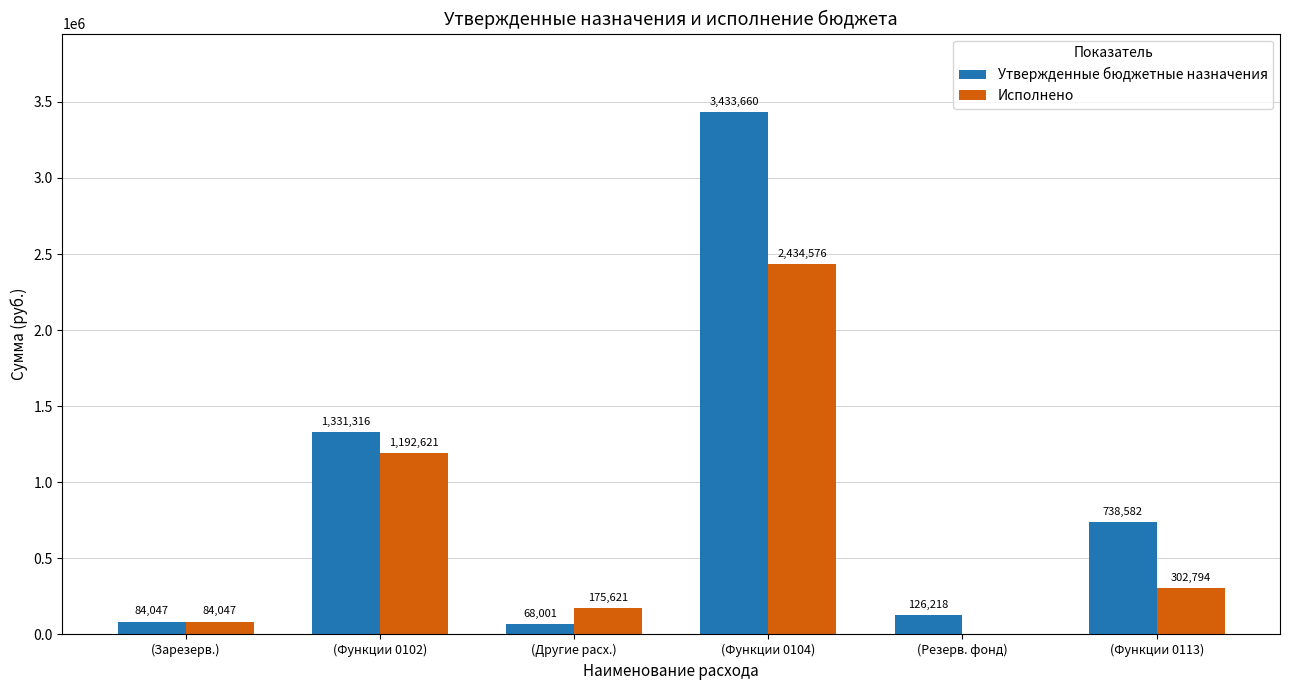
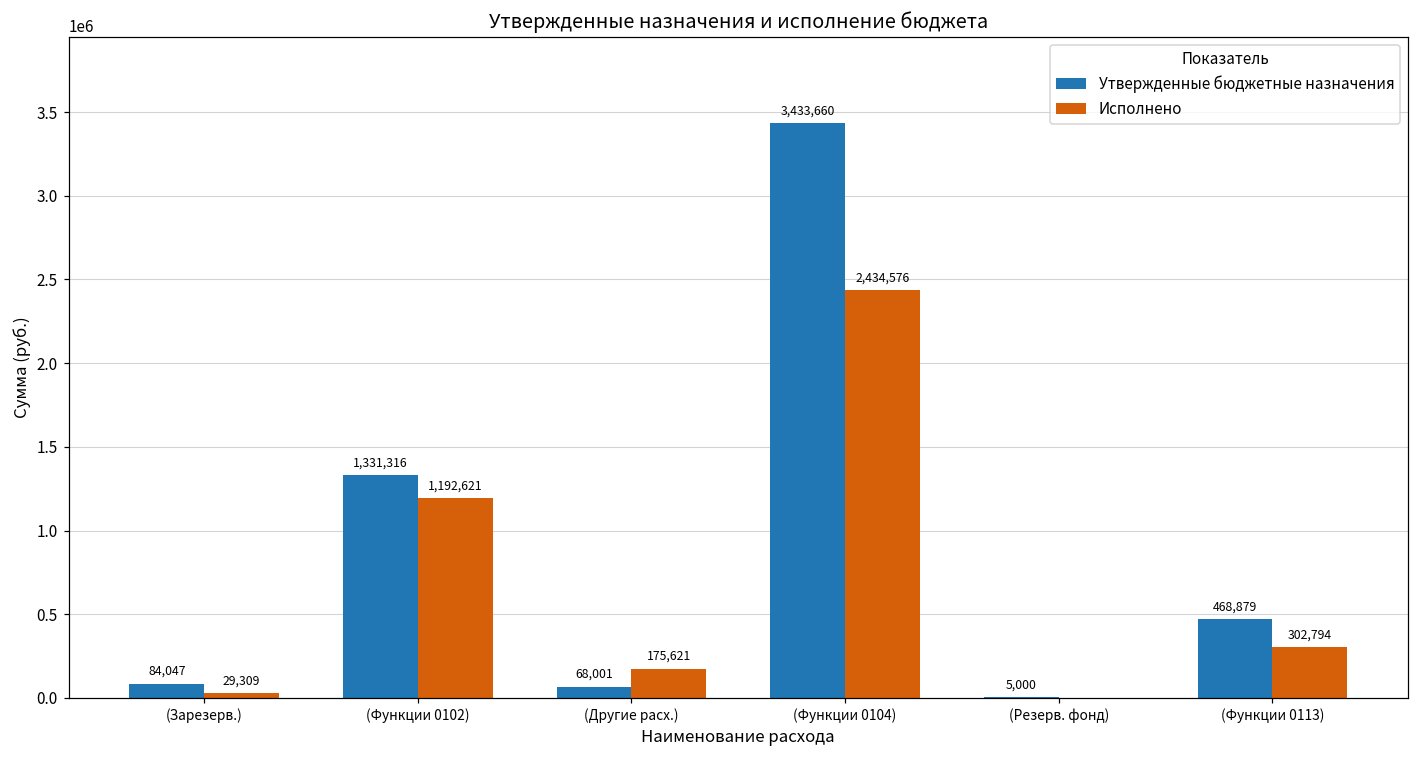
Исполнено, (Зарезерв.): 84,047 -> 29,309
Утвержденные бюджетные назначения, (Резерв. фонд): 126,218 -> 5,000
Утвержденные бюджетные назначения, (Функции 0113): 738,582 -> 468,879
